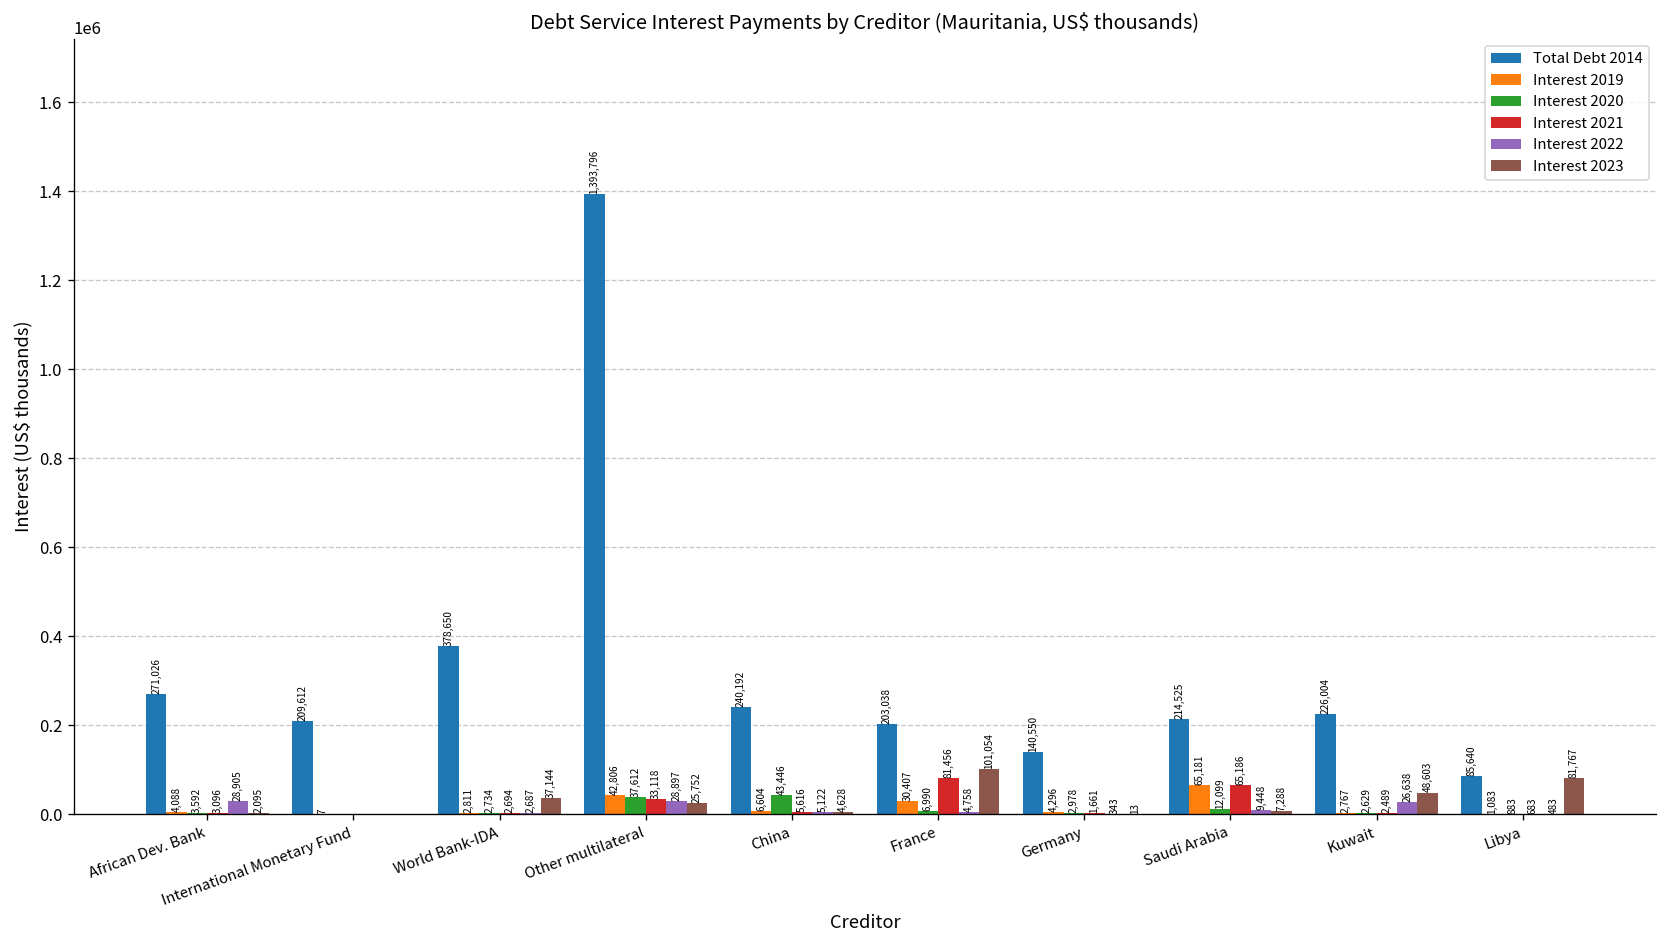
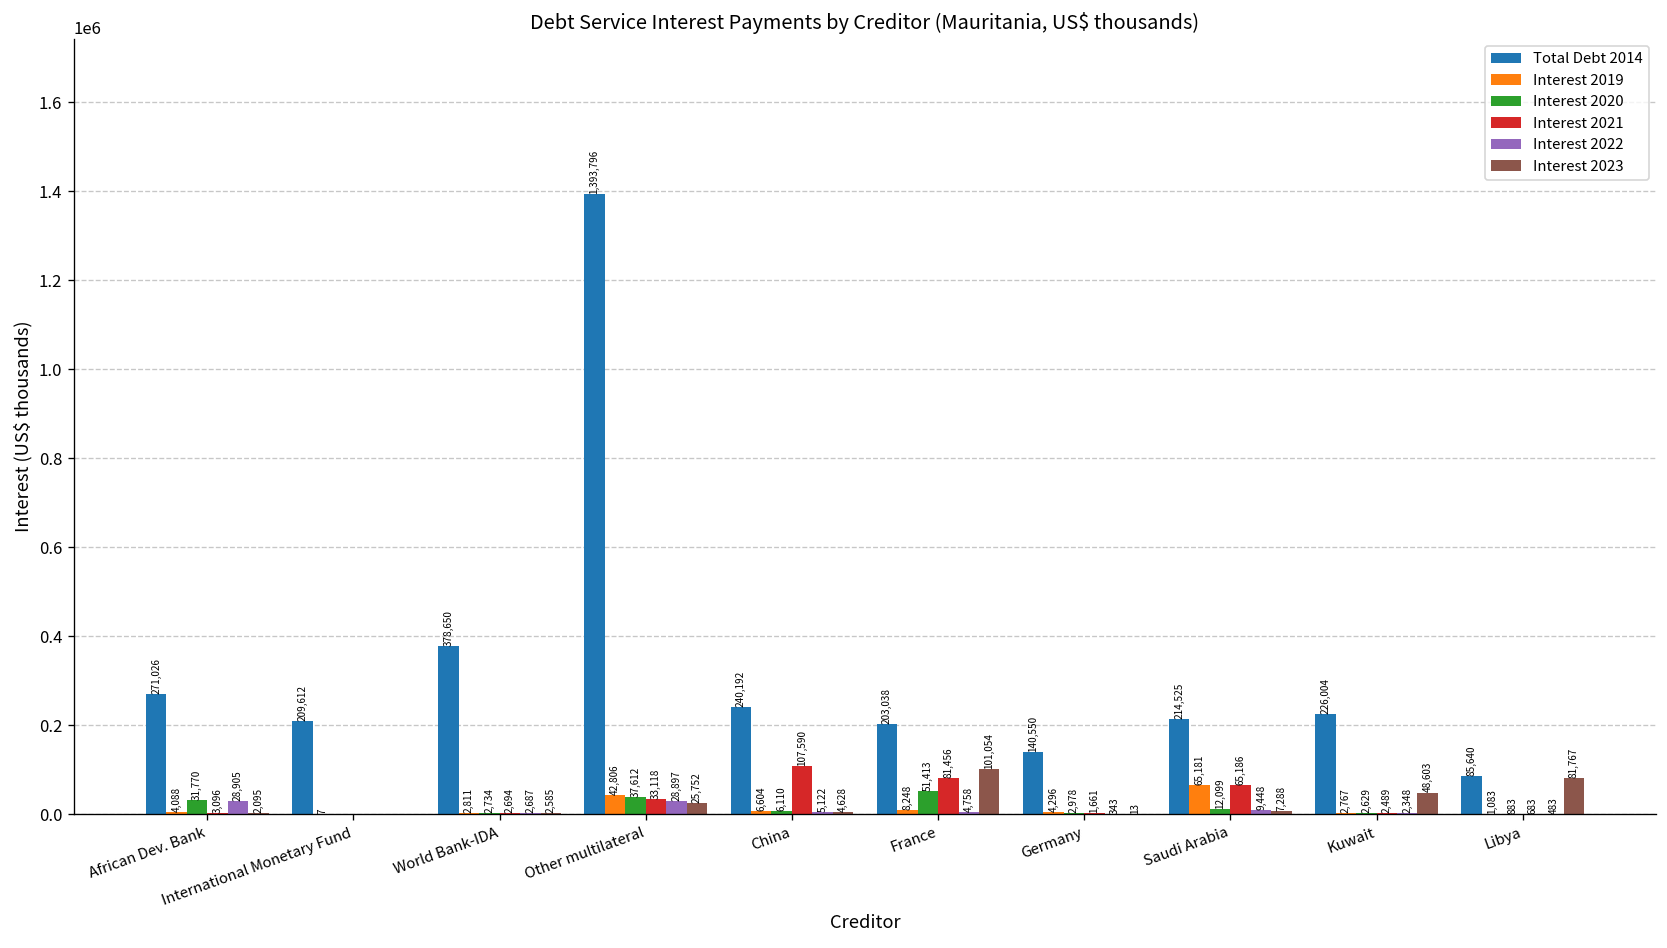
Interest 2020, African Dev. Bank: 3,592 -> 31,770
Interest 2023, World Bank-IDA: 37,144 -> 2,585
Interest 2020, China: 43,446 -> 6,110
Interest 2021, China: 5,616 -> 107,590
Interest 2019, France: 30,407 -> 8,248
Interest 2020, France: 6,990 -> 51,413
Interest 2022, Kuwait: 26,638 -> 2,348
